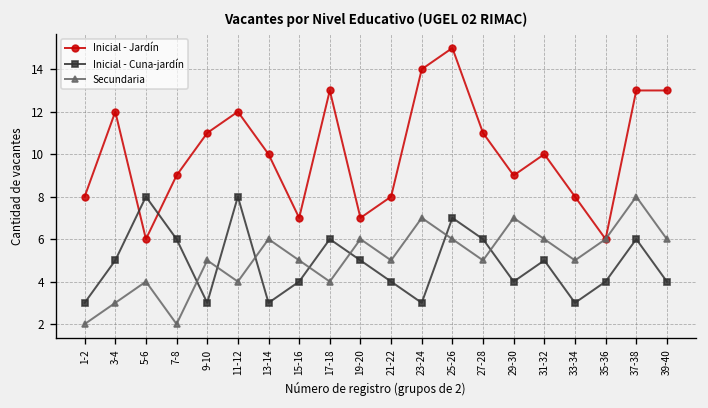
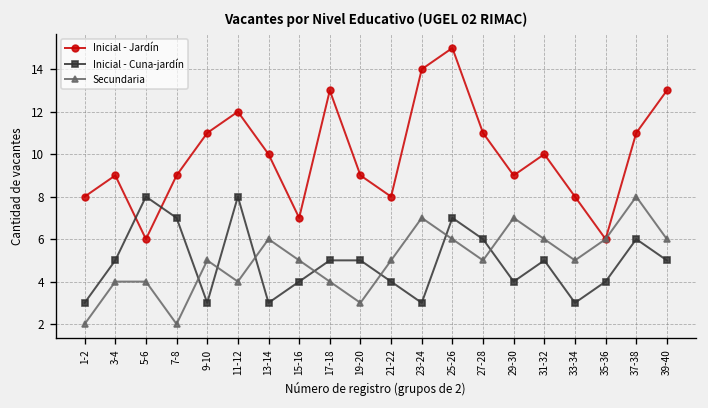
Inicial - Jardín, 3-4: 12 -> 9
Secundaria, 3-4: 3 -> 4
Inicial - Cuna-jardín, 7-8: 6 -> 7
Inicial - Cuna-jardín, 17-18: 6 -> 5
Inicial - Jardín, 19-20: 7 -> 9
Secundaria, 19-20: 6 -> 3
Inicial - Jardín, 37-38: 13 -> 11
Inicial - Cuna-jardín, 39-40: 4 -> 5
